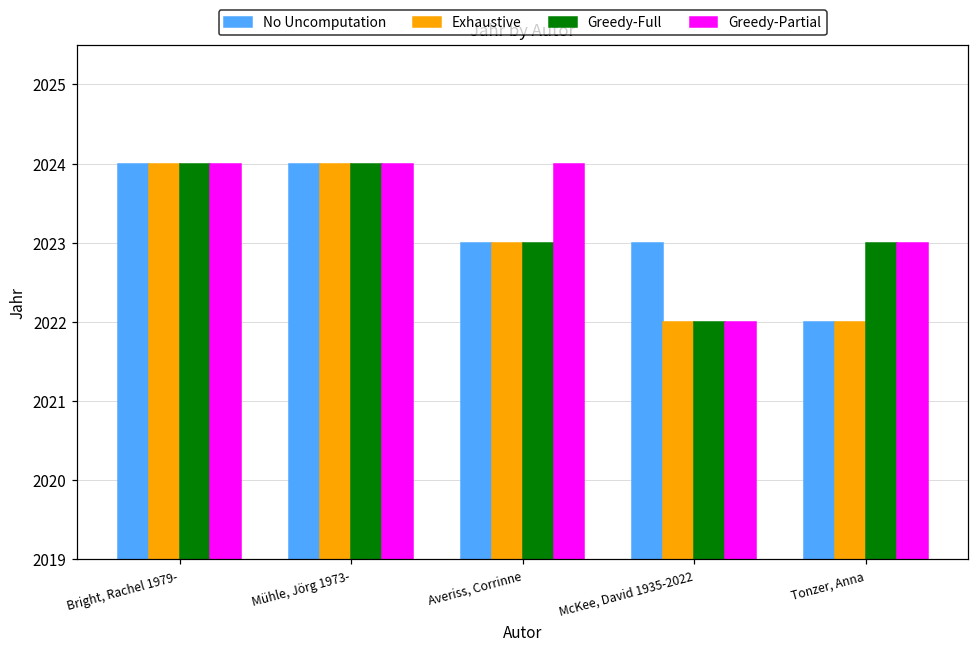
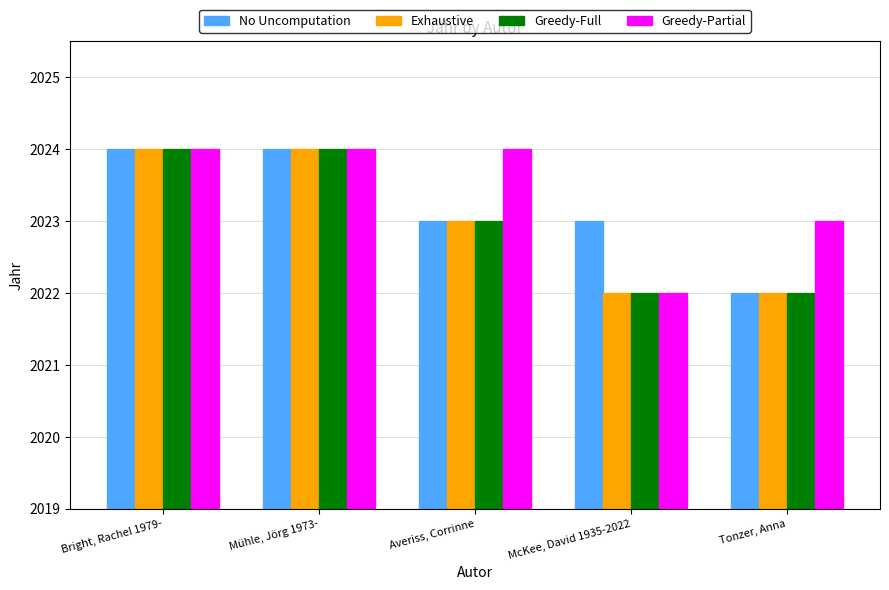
Greedy-Full, Tonzer, Anna: 2023 -> 2022
